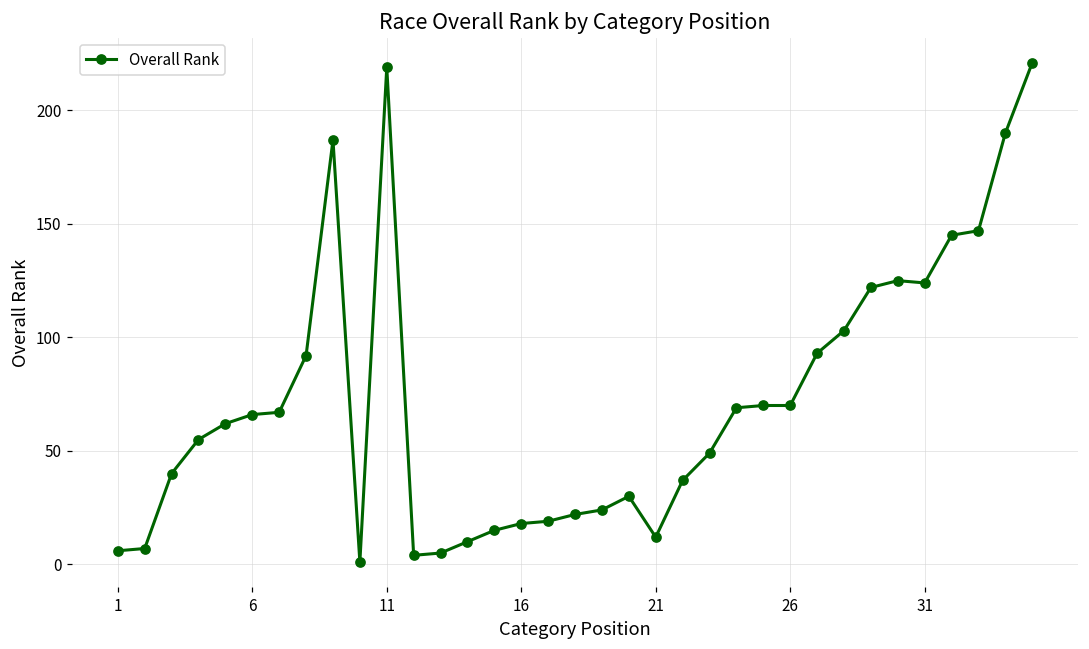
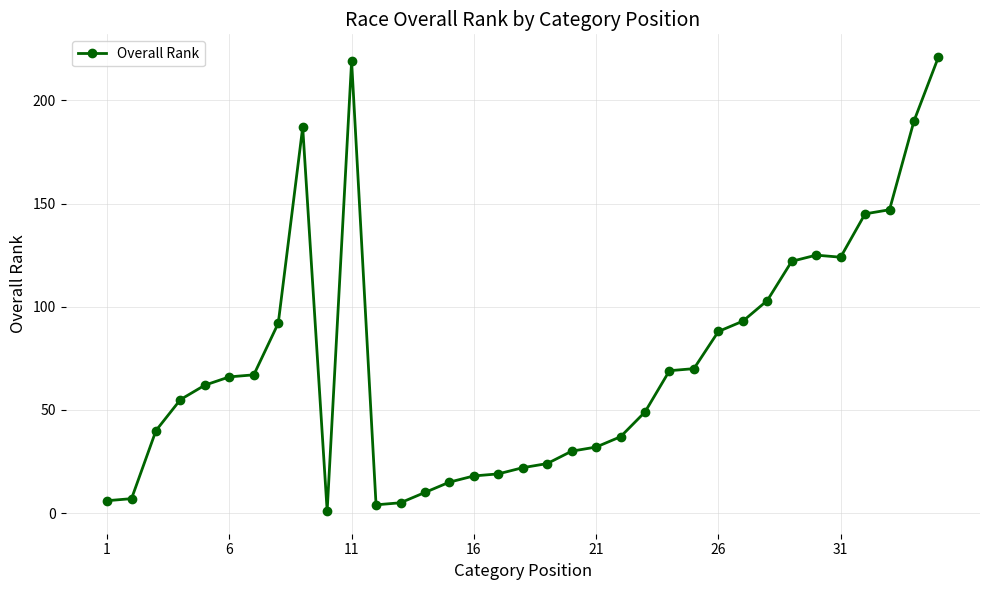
21: 12 -> 32
26: 70 -> 88
